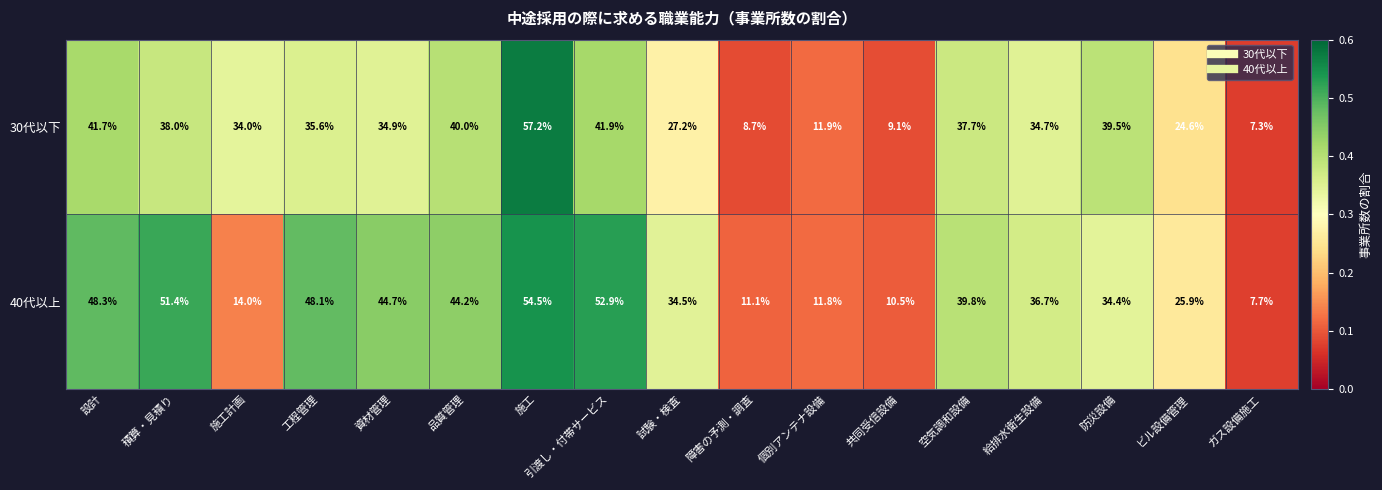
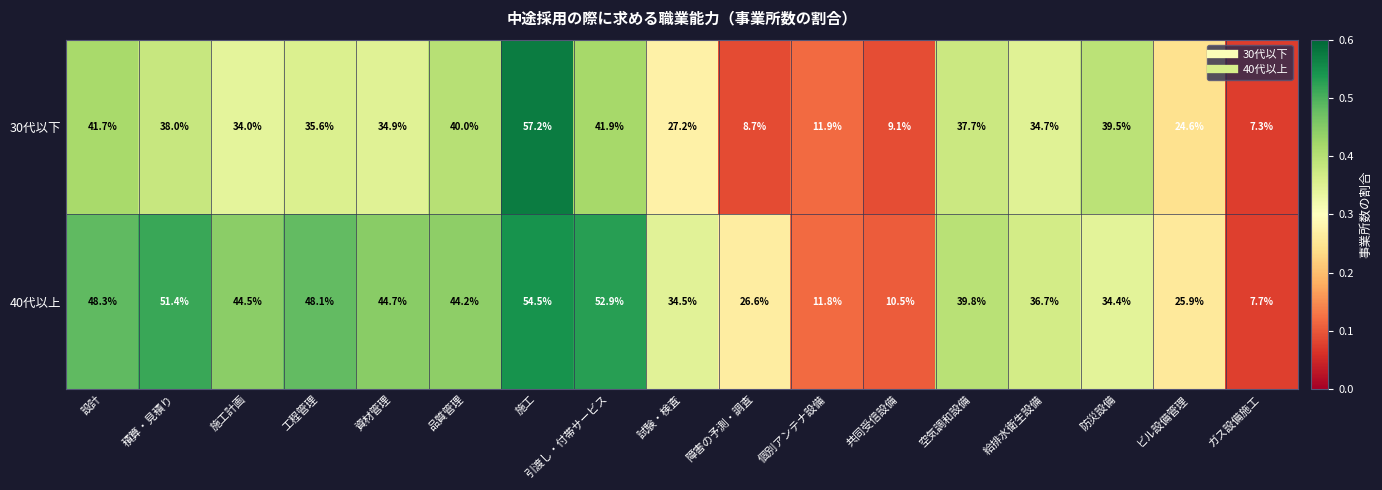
40代以上, 施工計画: 14.0% -> 44.5%
40代以上, 障害の予測・調査: 11.1% -> 26.6%
